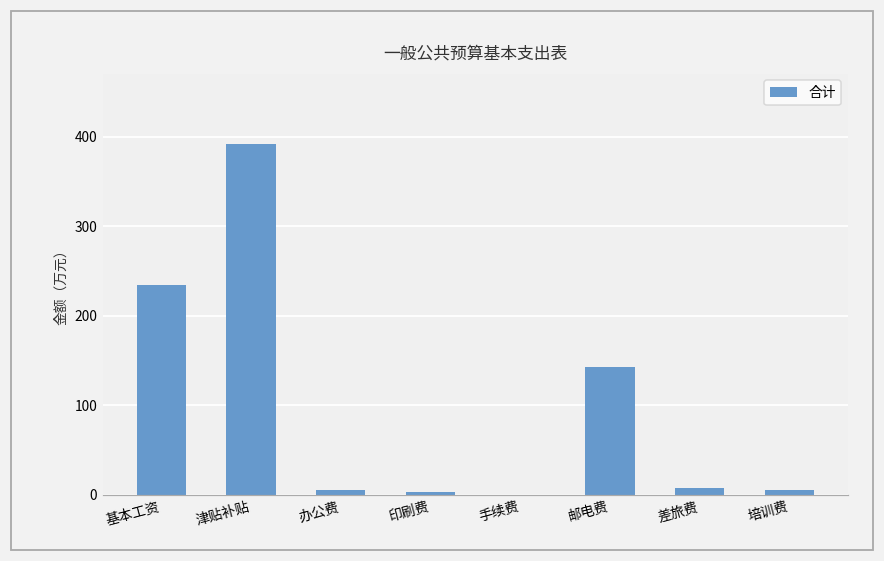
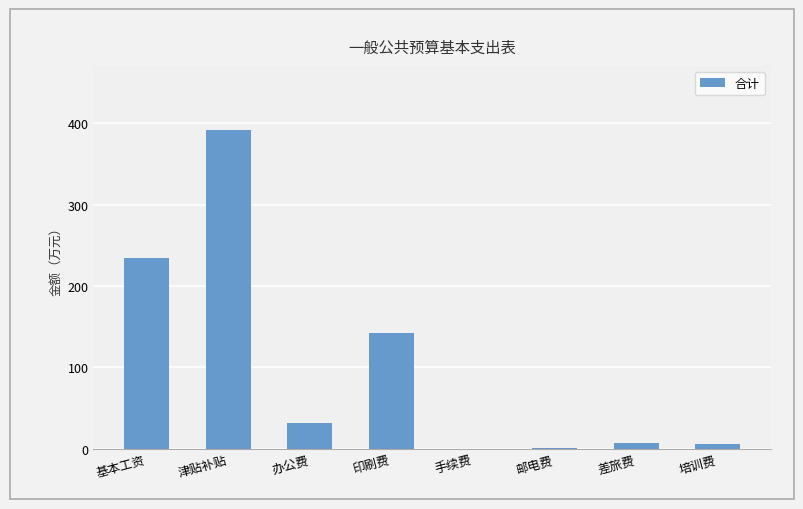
办公费: 10 -> 30
印刷费: 0 -> 140
邮电费: 140 -> 0
